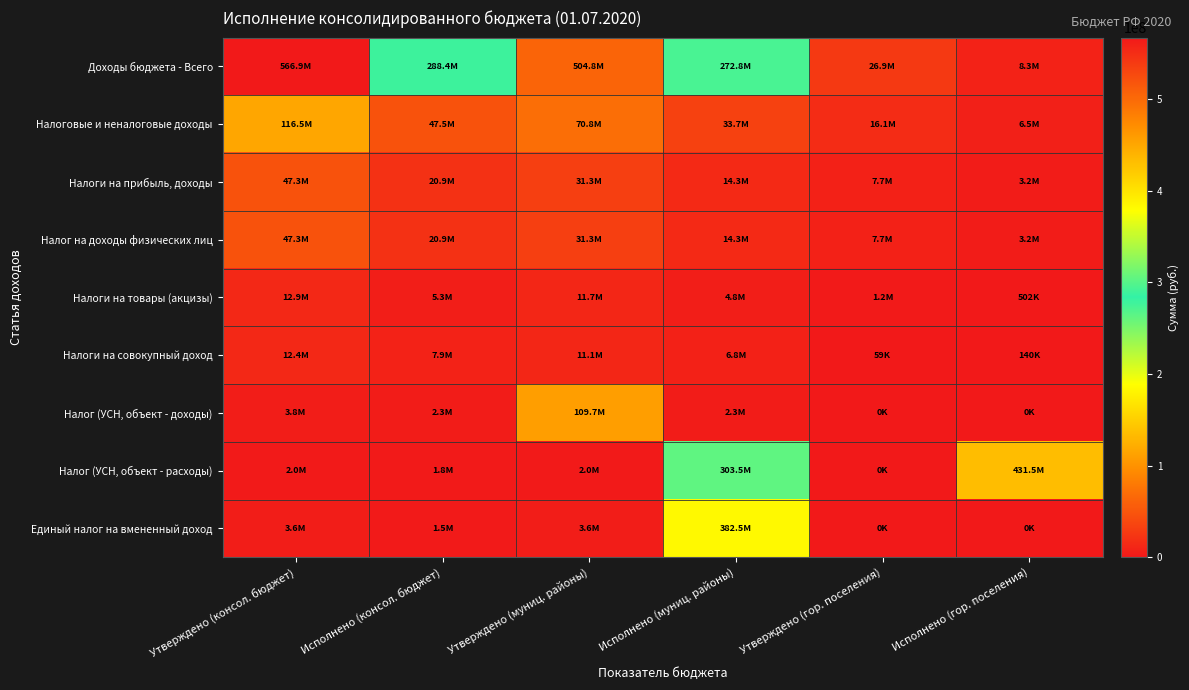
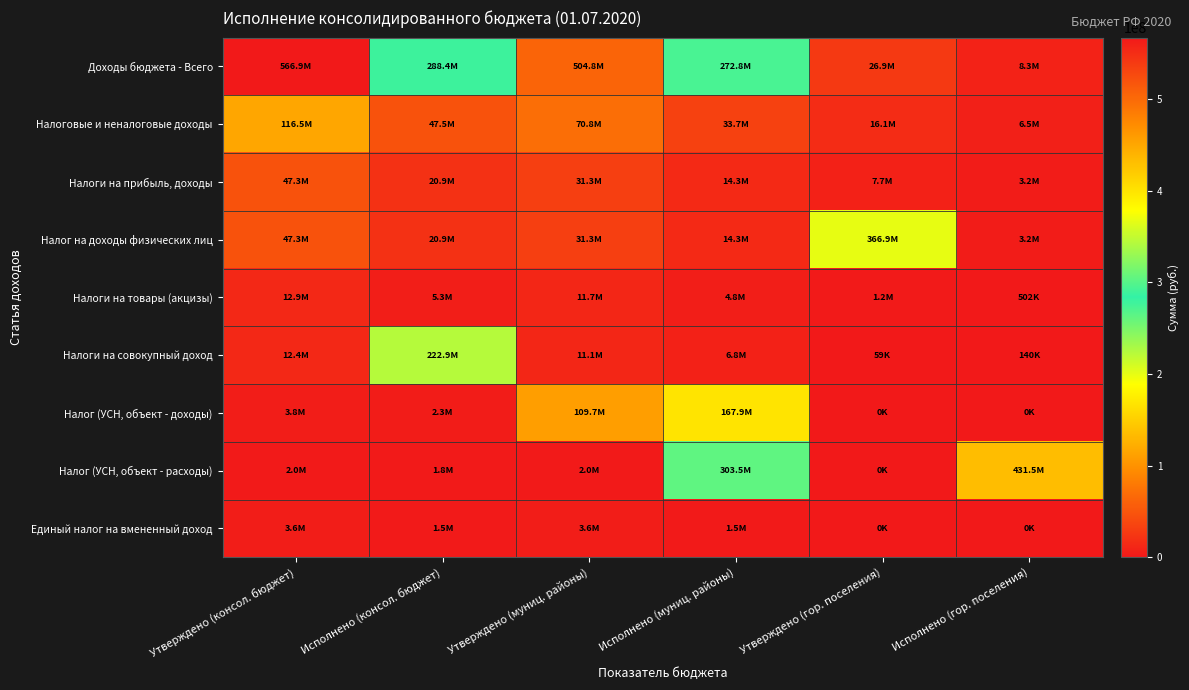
Налог на доходы физических лиц, Утверждено (гор. поселения): 7.7M -> 366.9M
Налоги на совокупный доход, Исполнено (консол. бюджет): 7.9M -> 222.9M
Налог (УСН, объект - доходы), Исполнено (муниц. районы): 2.3M -> 167.9M
Единый налог на вмененный доход, Исполнено (муниц. районы): 382.5M -> 1.5M
